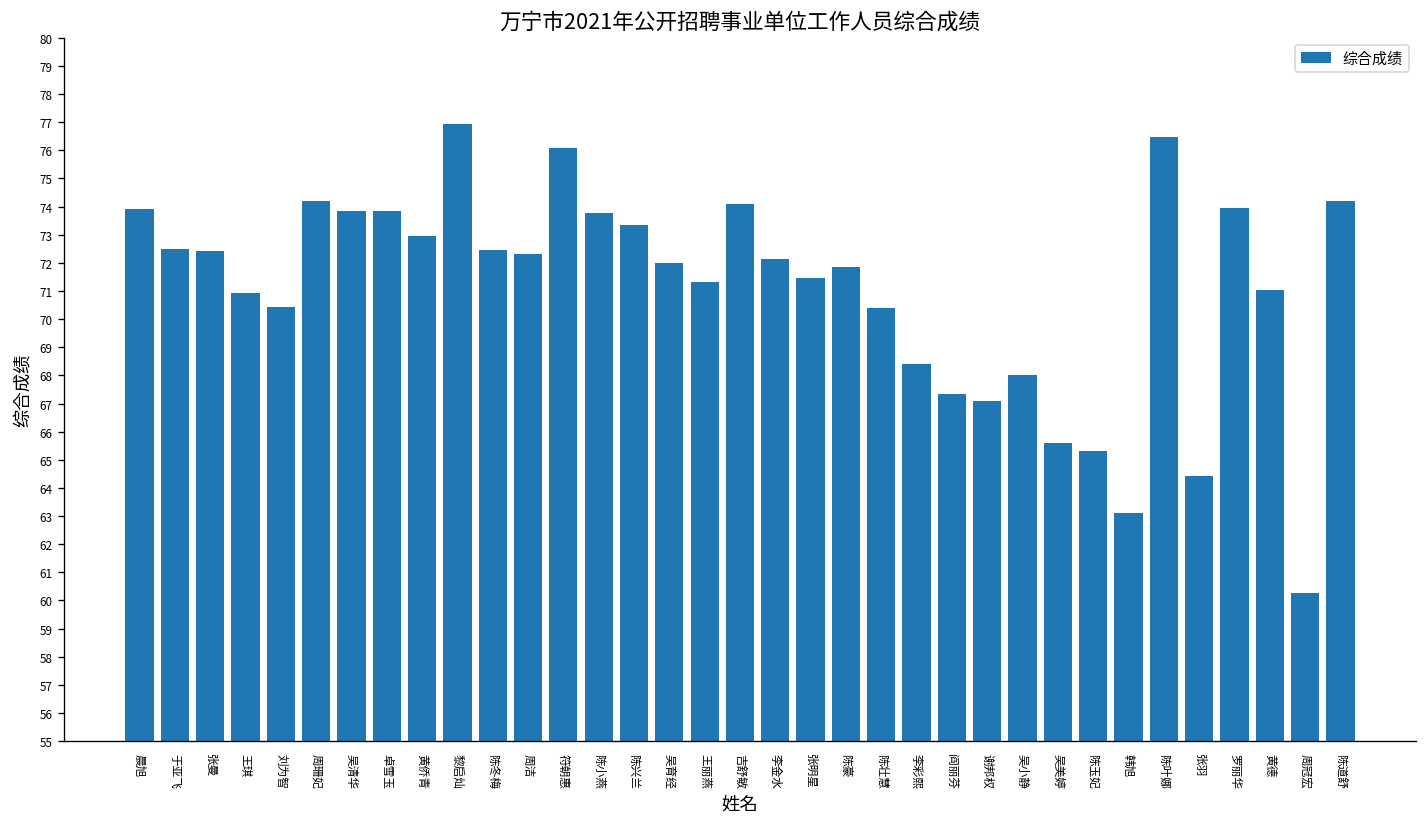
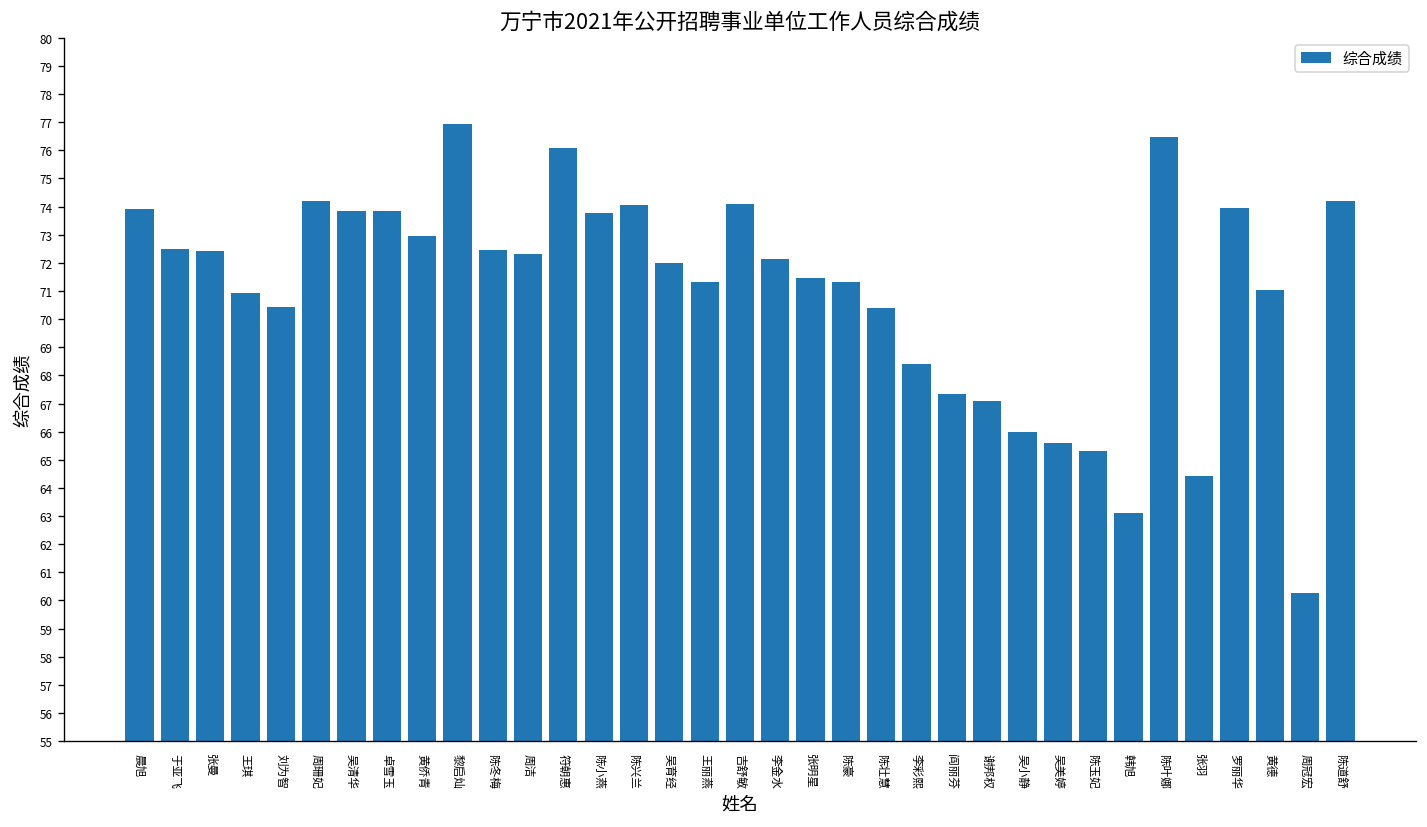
陈兴兰: 73.4 -> 74.1
陈豪: 71.9 -> 71.3
吴小静: 68 -> 66
